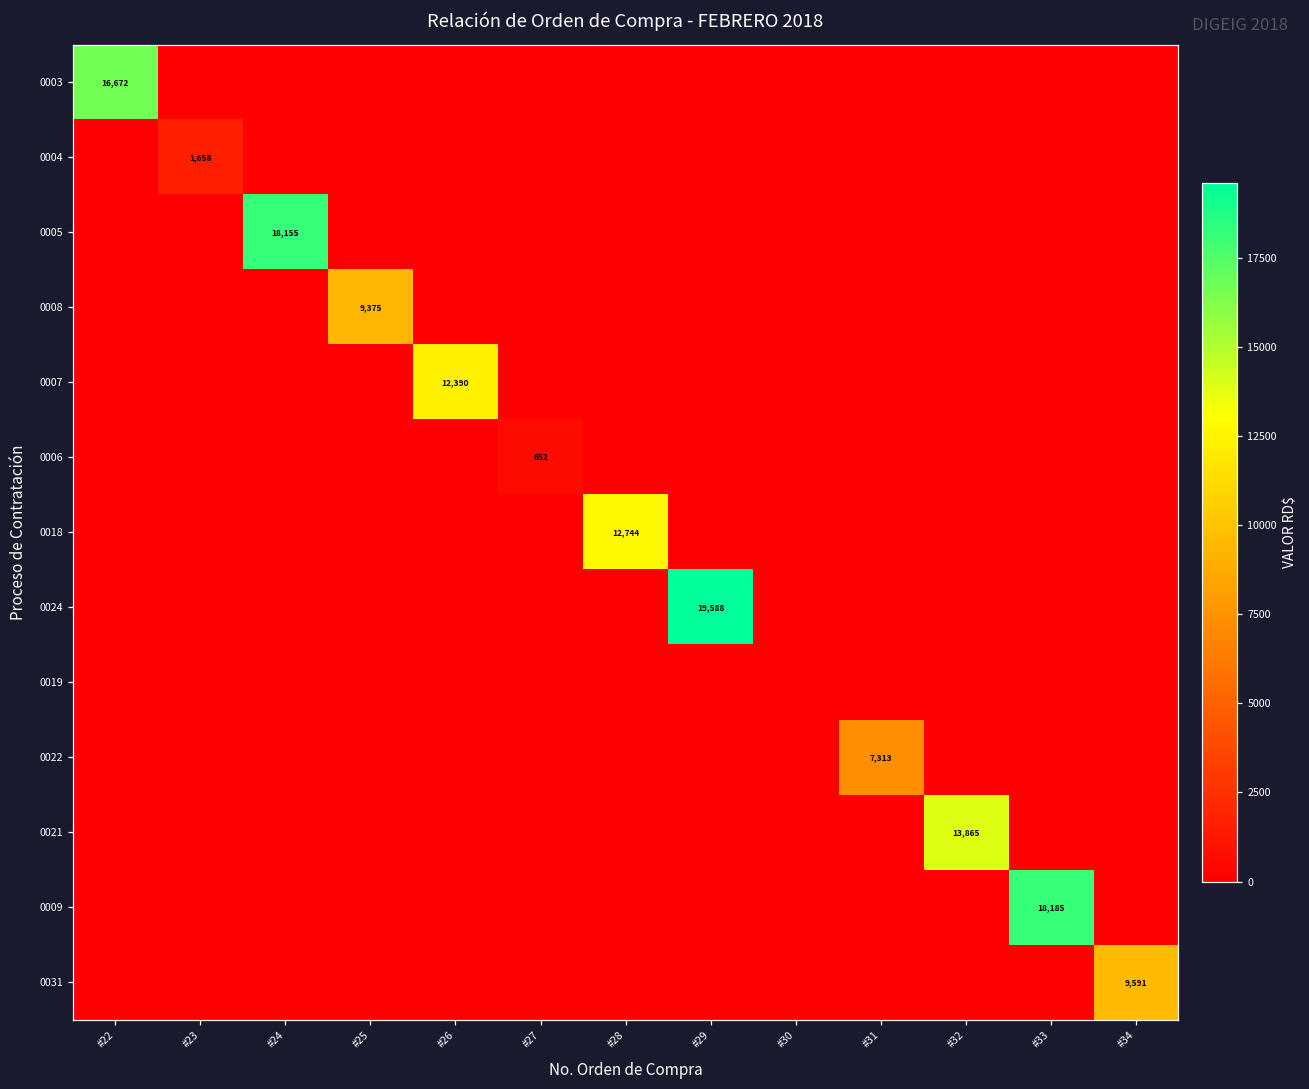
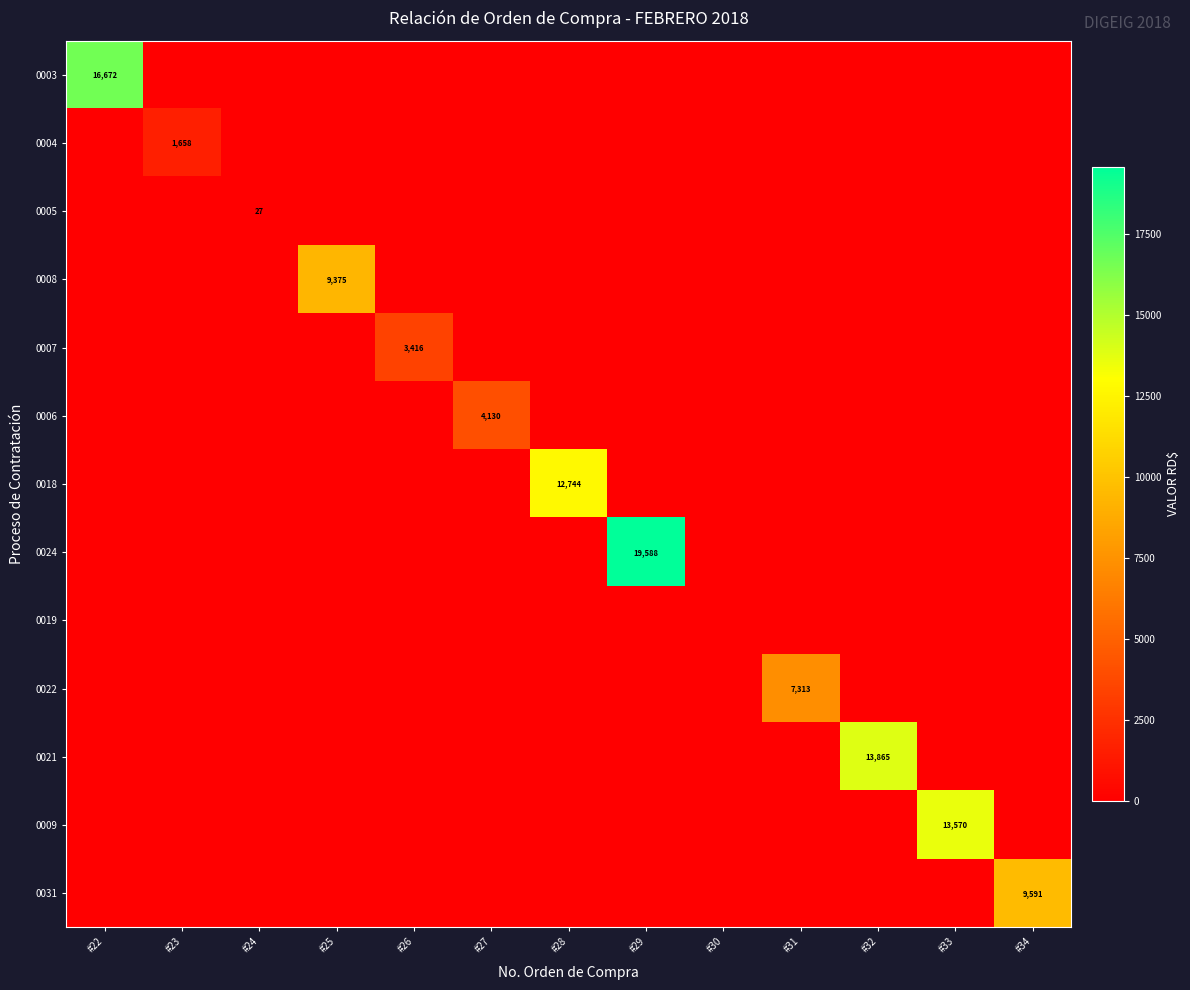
0005, #24: 18,155 -> 27
0007, #26: 12,390 -> 3,416
0006, #27: 652 -> 4,130
0009, #33: 18,185 -> 13,570
